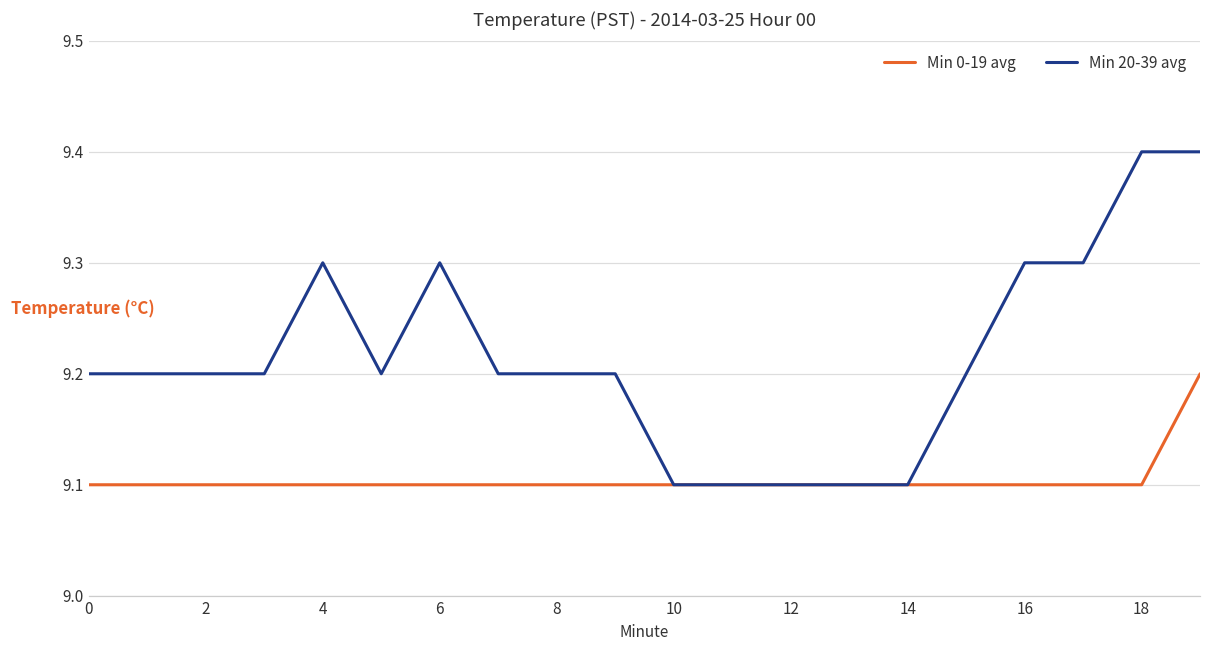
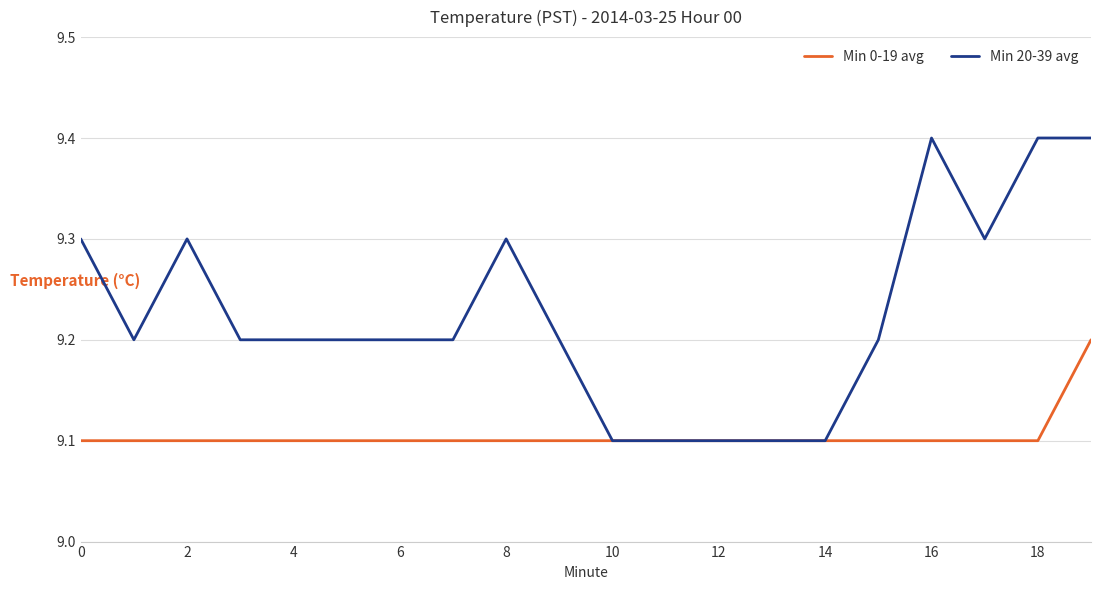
Min 20-39 avg, 0: 9.2 -> 9.3
Min 20-39 avg, 2: 9.2 -> 9.3
Min 20-39 avg, 4: 9.3 -> 9.2
Min 20-39 avg, 6: 9.3 -> 9.2
Min 20-39 avg, 8: 9.2 -> 9.3
Min 20-39 avg, 16: 9.3 -> 9.4
